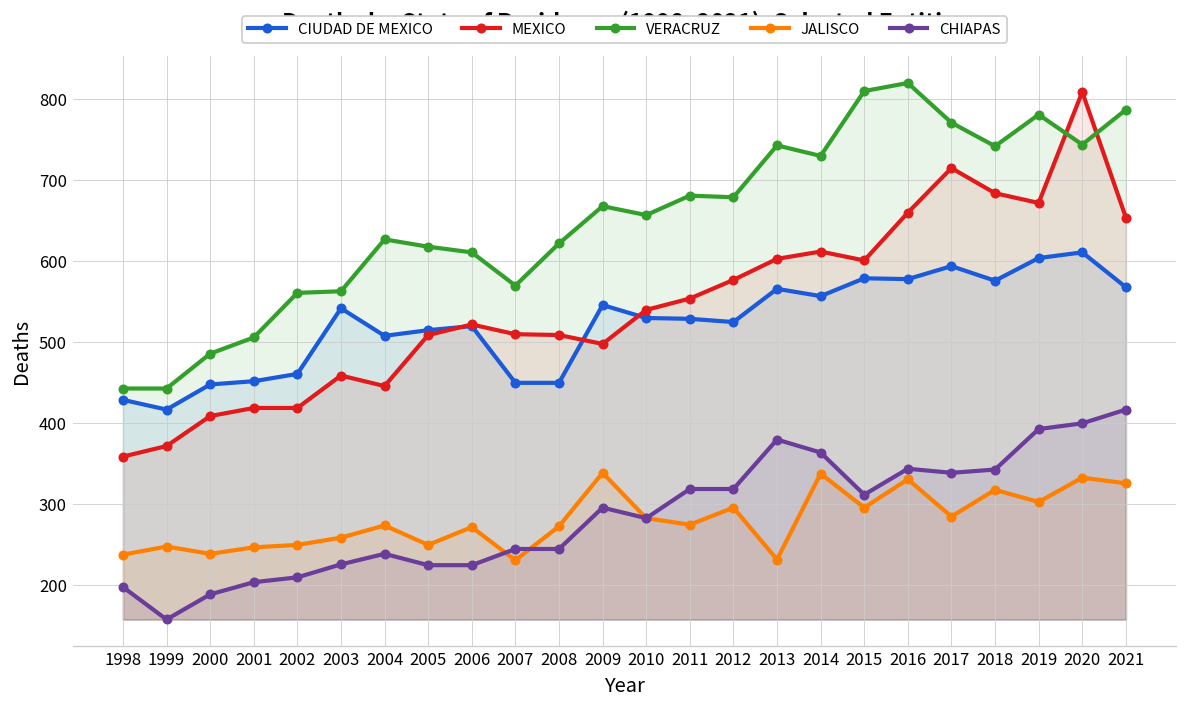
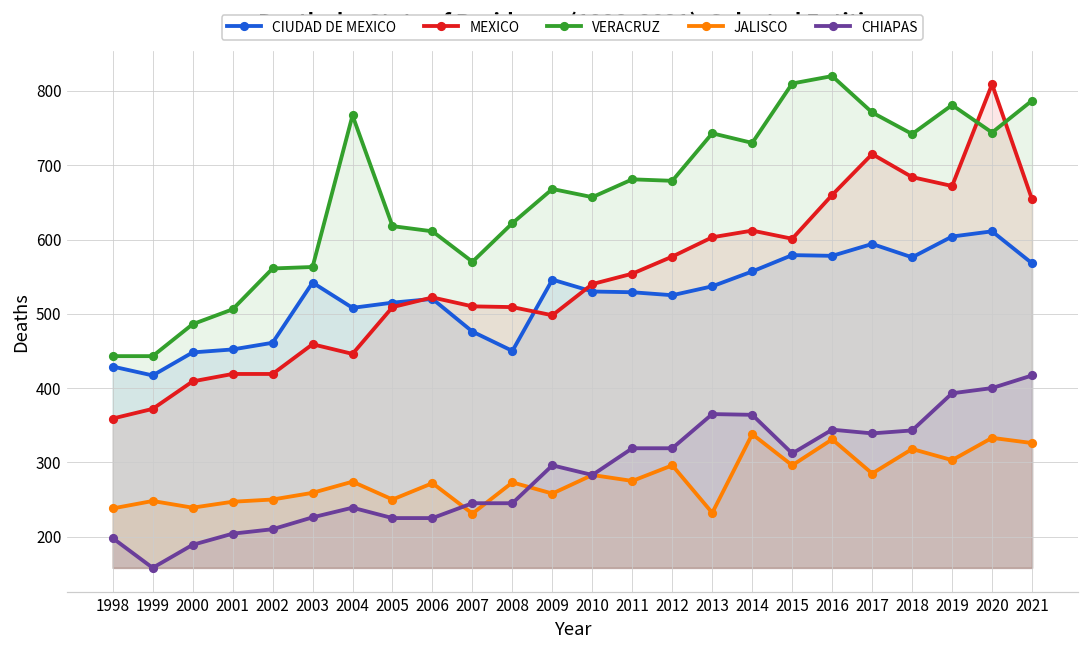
VERACRUZ, 2004: 630 -> 770
CIUDAD DE MEXICO, 2007: 450 -> 480
JALISCO, 2009: 340 -> 260
CIUDAD DE MEXICO, 2013: 570 -> 540
CHIAPAS, 2013: 380 -> 370
